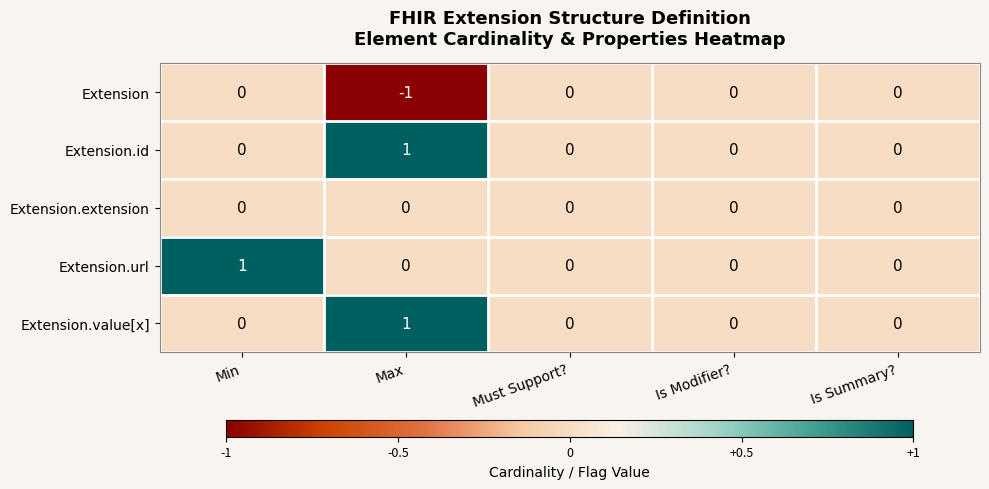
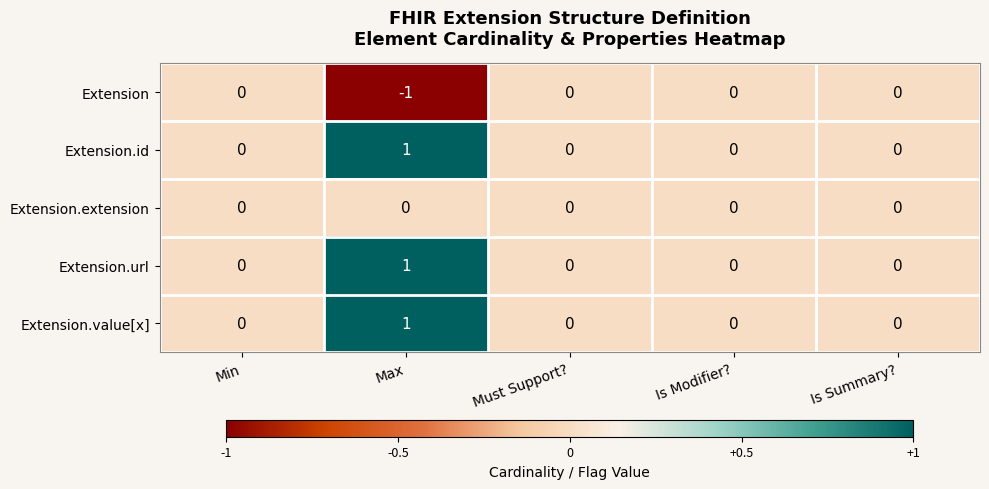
Extension.url, Min: 1 -> 0
Extension.url, Max: 0 -> 1
